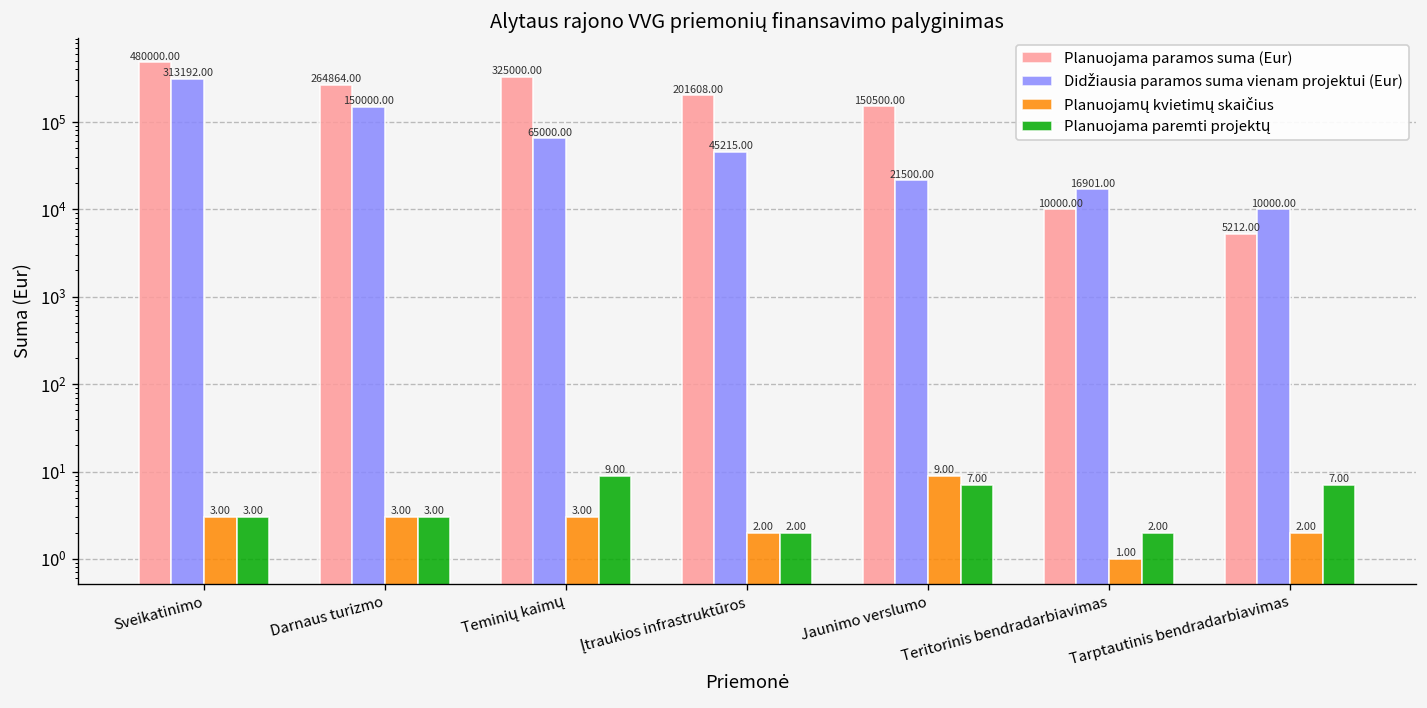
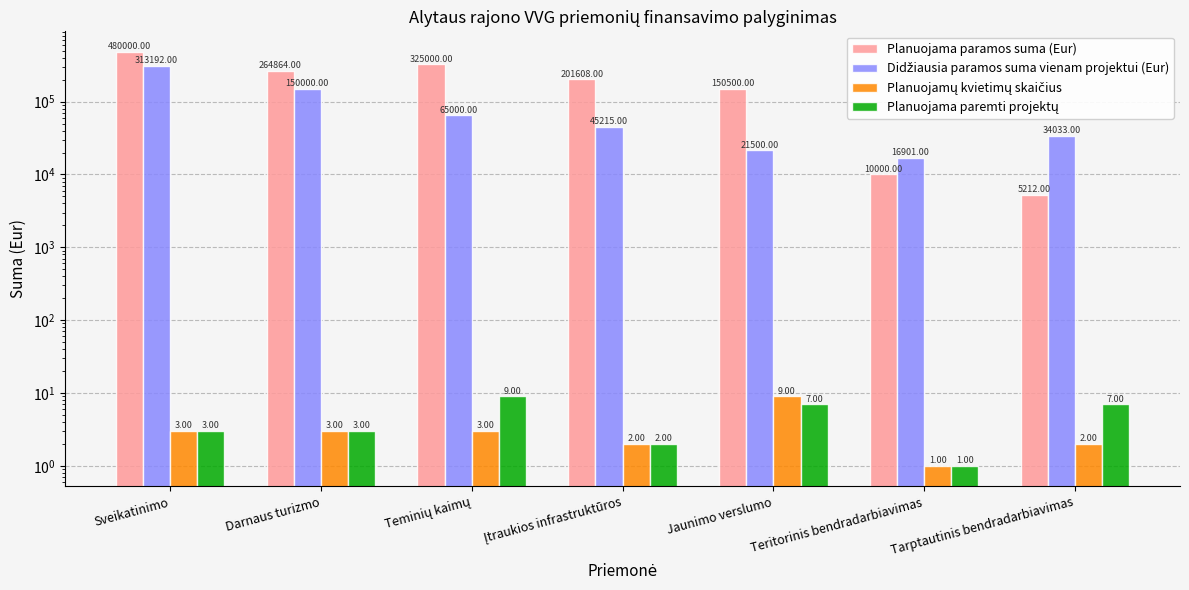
Planuojama paremti projektų, Teritorinis bendradarbiavimas: 2.00 -> 1.00
Didžiausia paramos suma vienam projektui (Eur), Tarptautinis bendradarbiavimas: 10000.00 -> 34033.00
